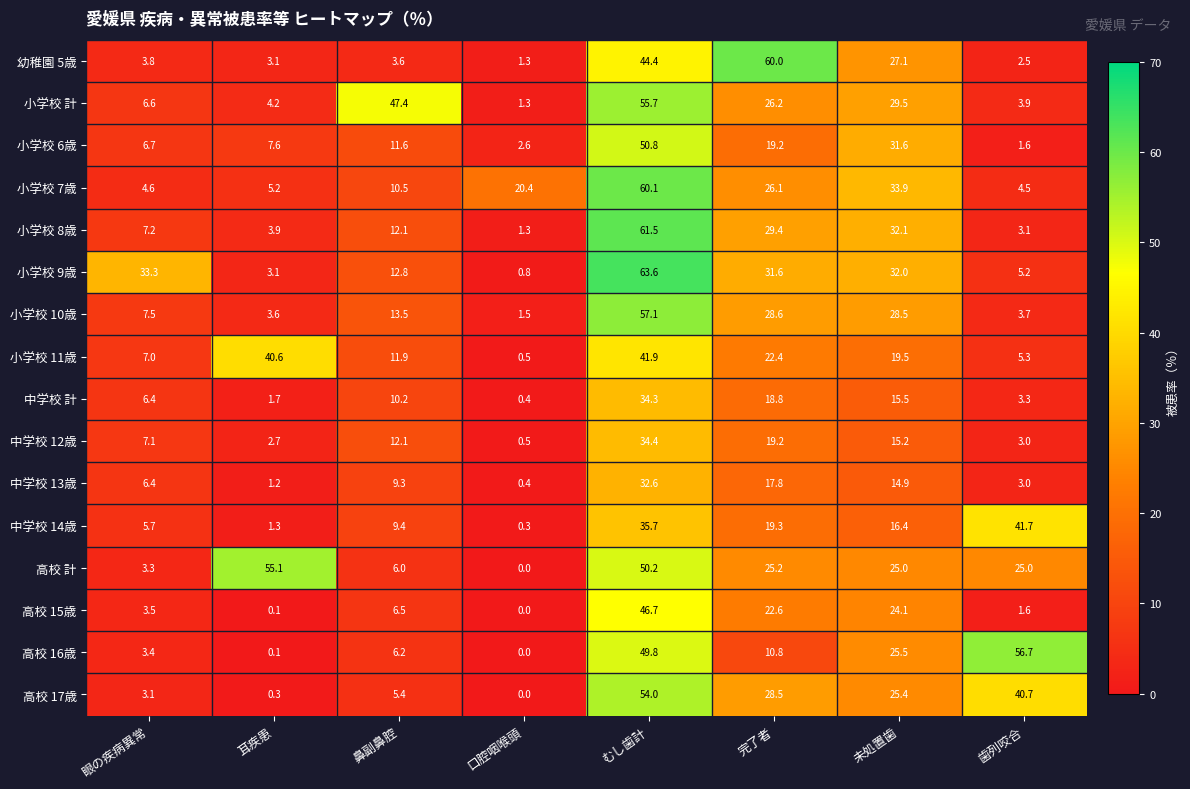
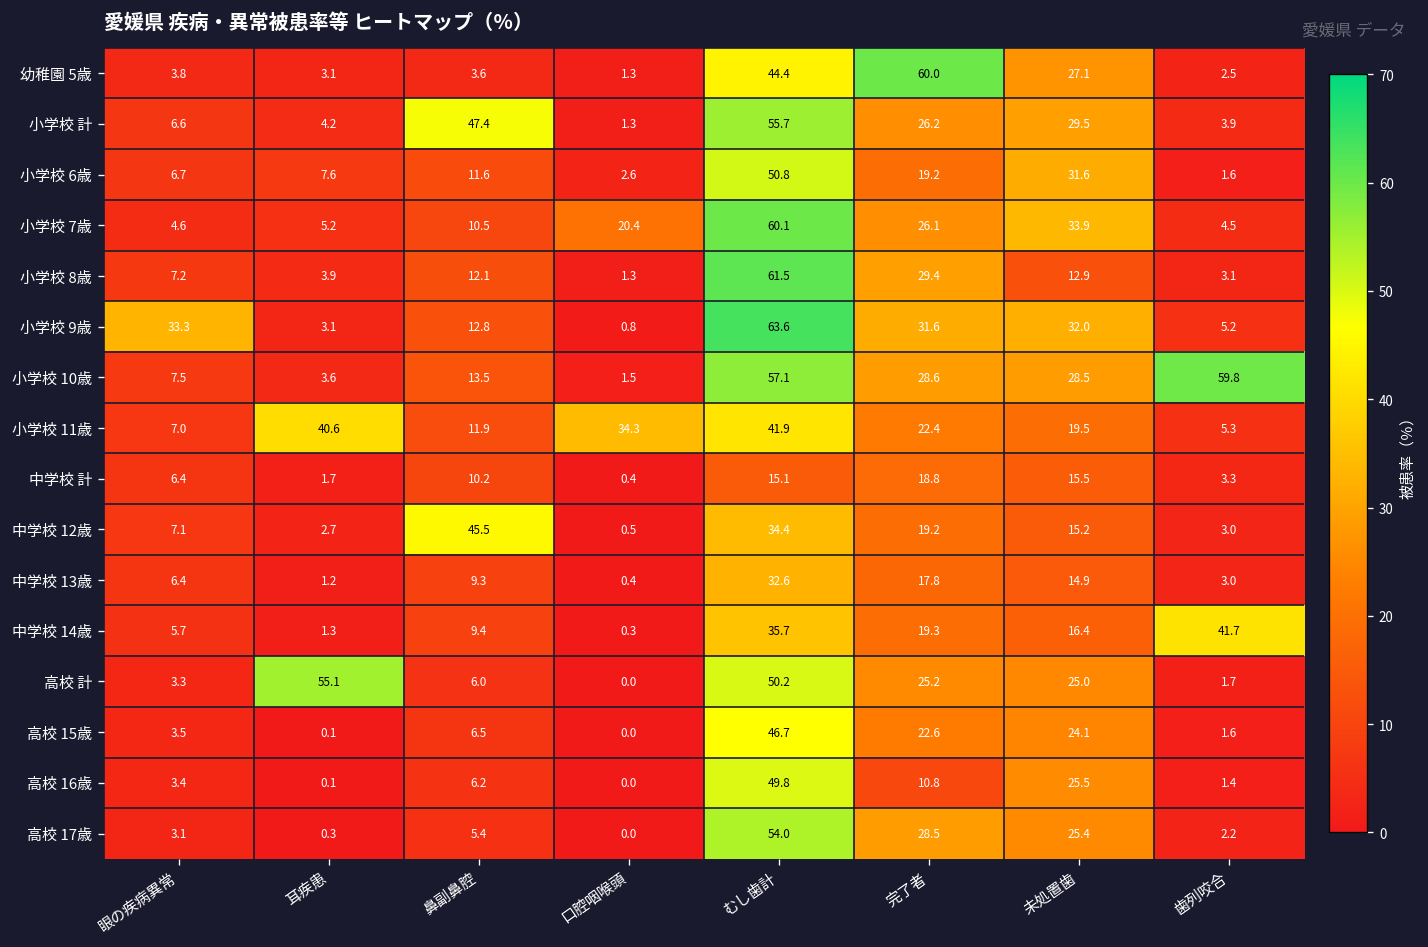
小学校 8歳, 未処置歯: 32.1 -> 12.9
小学校 10歳, 歯列咬合: 3.7 -> 59.8
小学校 11歳, 口腔咽喉頭: 0.5 -> 34.3
中学校 計, むし歯計: 34.3 -> 15.1
中学校 12歳, 鼻副鼻腔: 12.1 -> 45.5
高校 計, 歯列咬合: 25.0 -> 1.7
高校 16歳, 歯列咬合: 56.7 -> 1.4
高校 17歳, 歯列咬合: 40.7 -> 2.2
